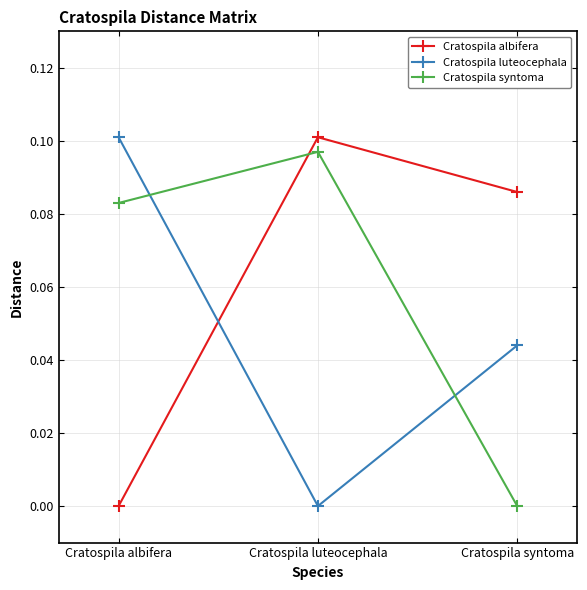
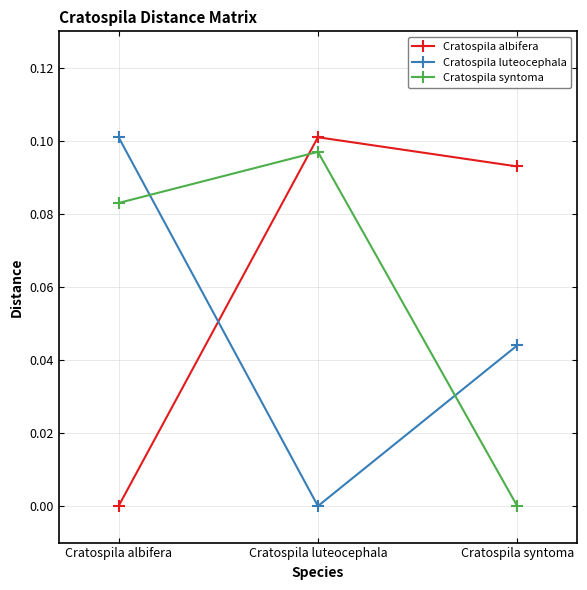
Cratospila albifera, Cratospila syntoma: 0.086 -> 0.093
